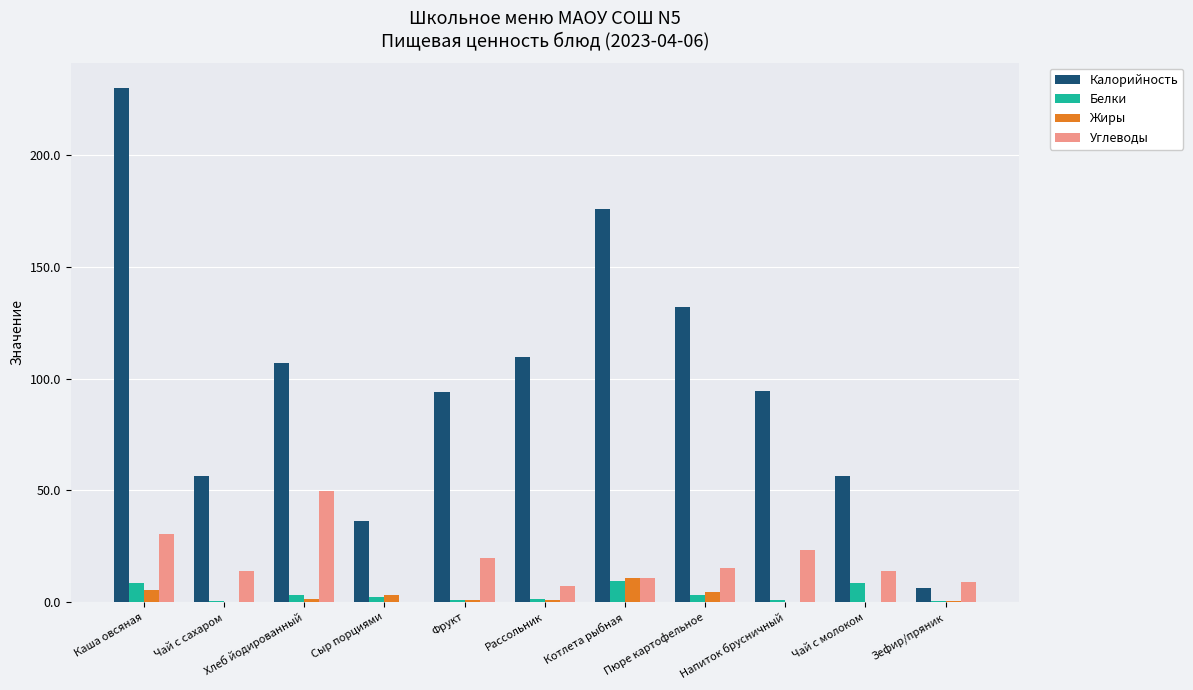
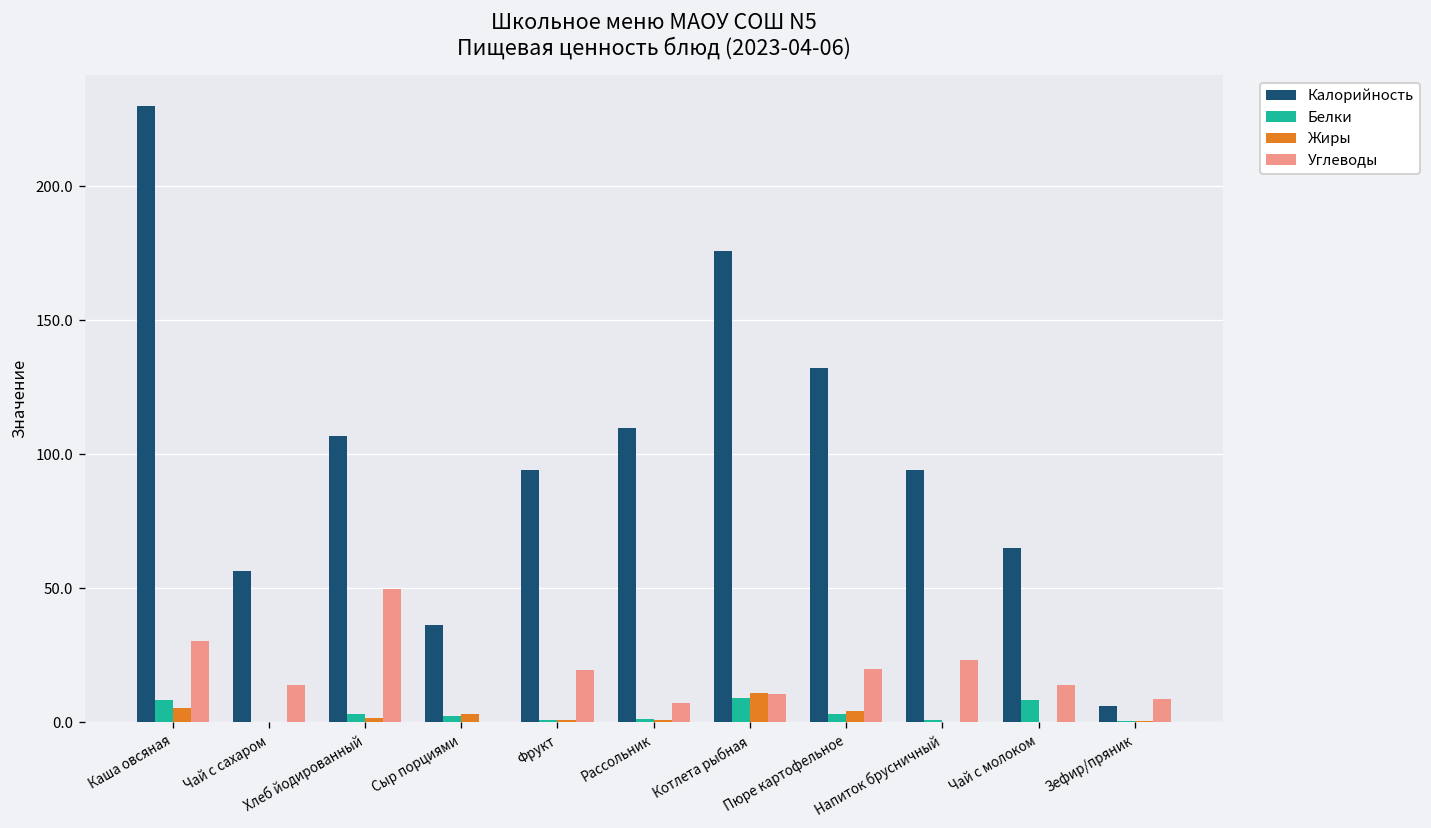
Углеводы, Пюре картофельное: 15 -> 20
Калорийность, Чай с молоком: 56 -> 65
